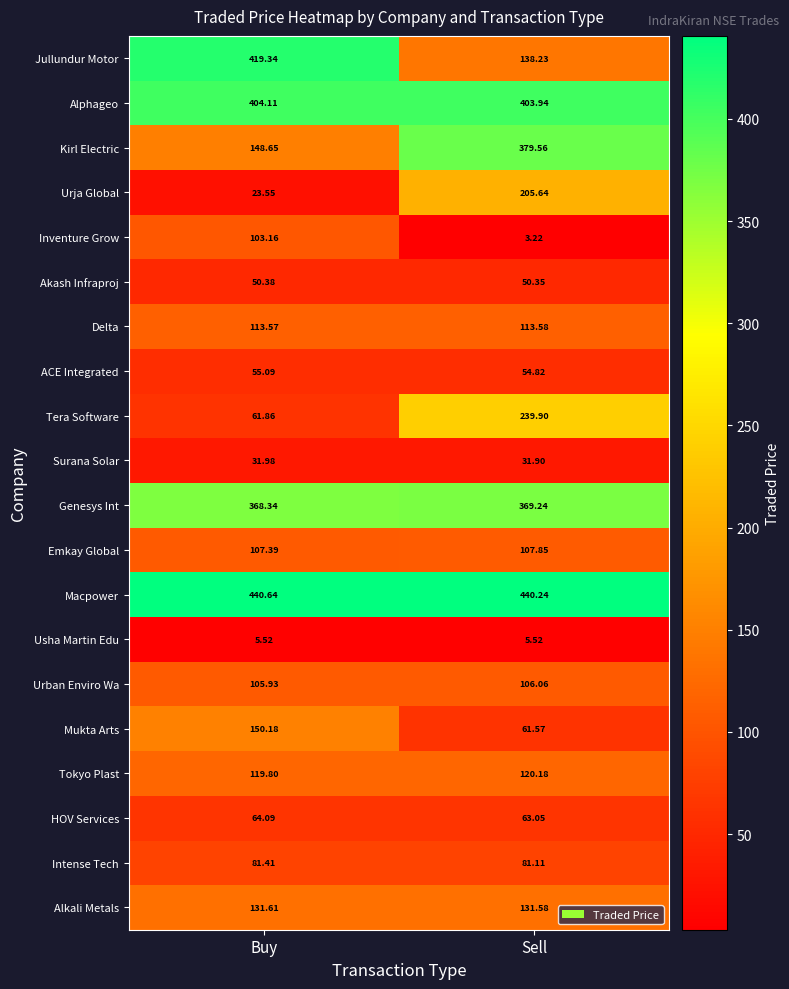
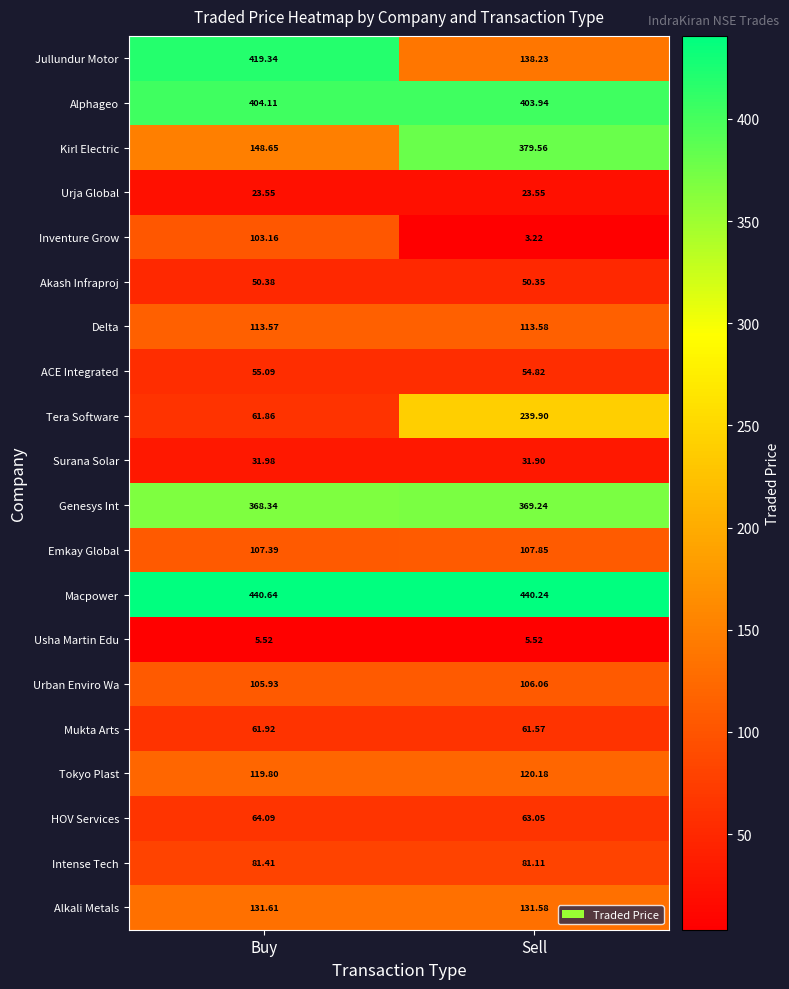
Urja Global, Sell: 205.64 -> 23.55
Mukta Arts, Buy: 150.18 -> 61.92
